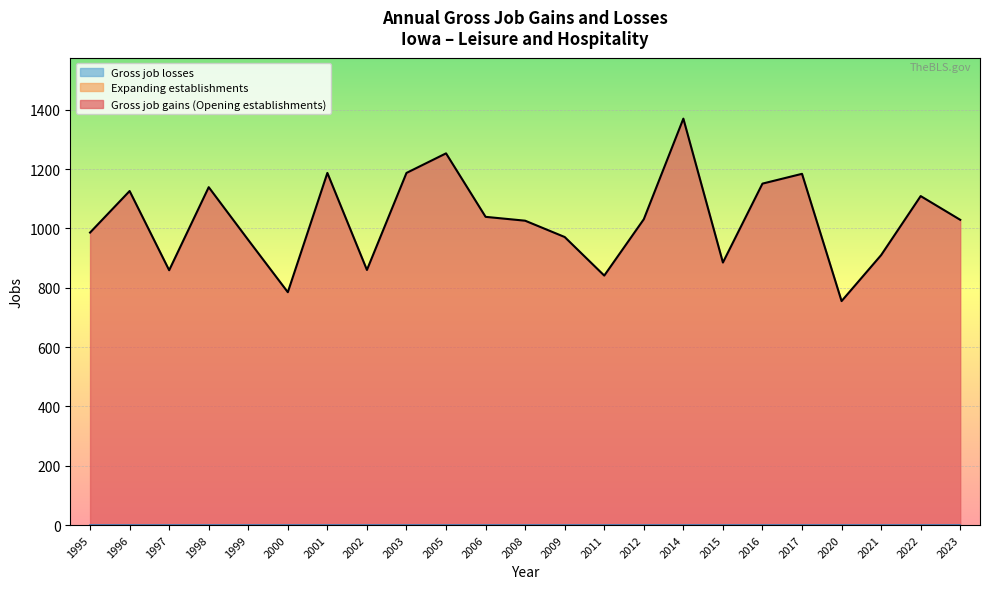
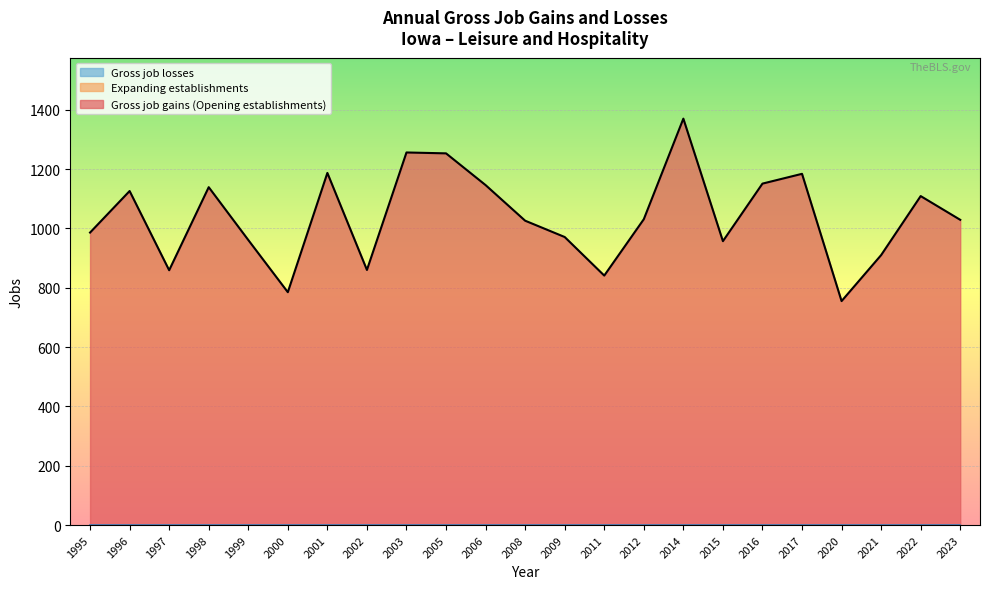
Gross job gains (Opening establishments), 2003: 1190 -> 1260
Gross job gains (Opening establishments), 2006: 1040 -> 1150
Gross job gains (Opening establishments), 2015: 890 -> 960
